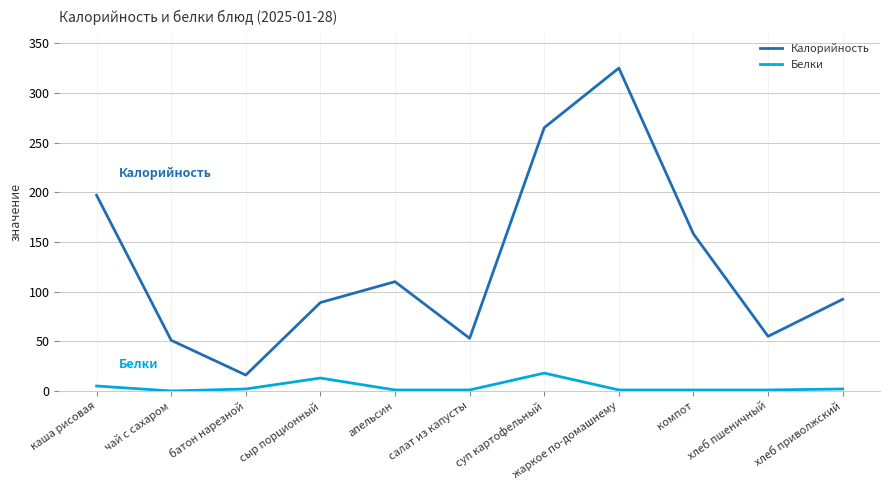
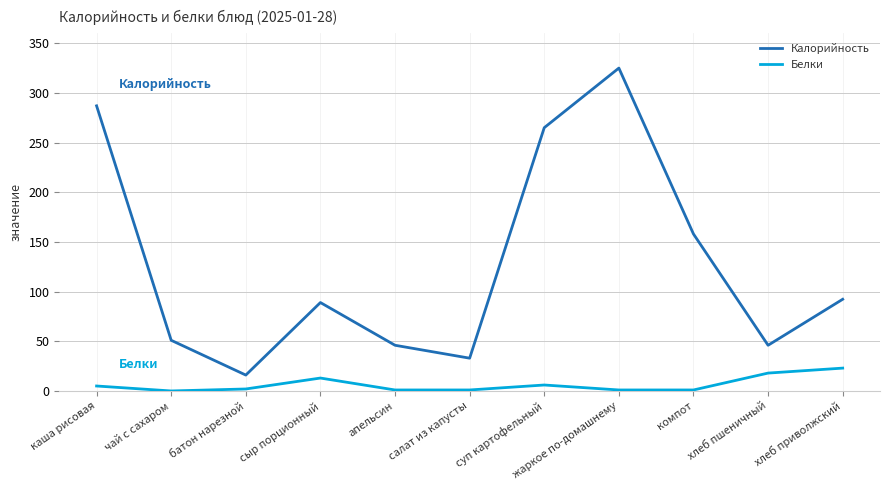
Калорийность, каша рисовая: 200 -> 290
Калорийность, апельсин: 110 -> 50
Калорийность, салат из капусты: 50 -> 30
Белки, суп картофельный: 20 -> 10
Калорийность, хлеб пшеничный: 60 -> 50
Белки, хлеб пшеничный: 0 -> 20
Белки, хлеб приволжский: 0 -> 20
